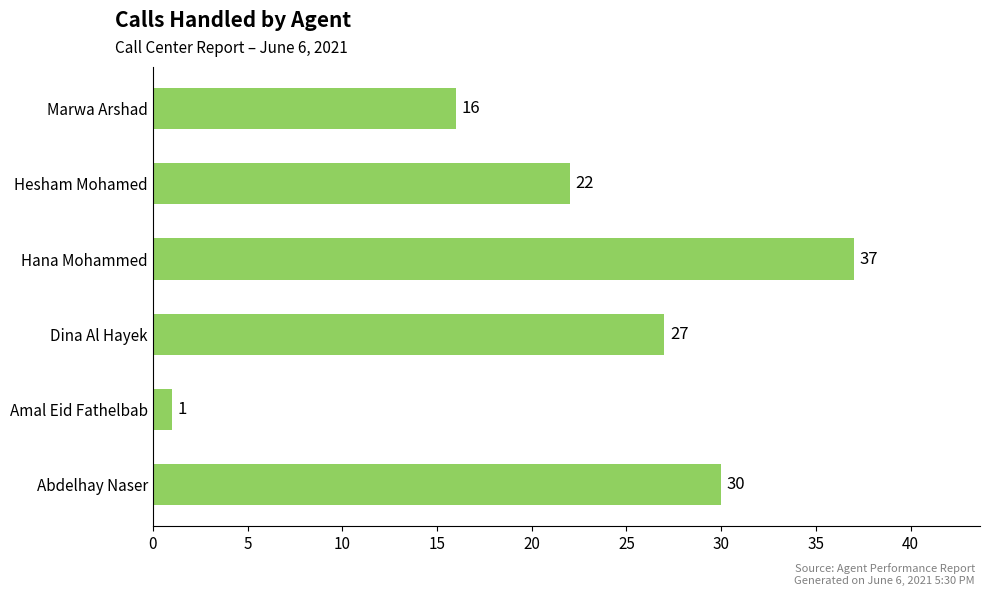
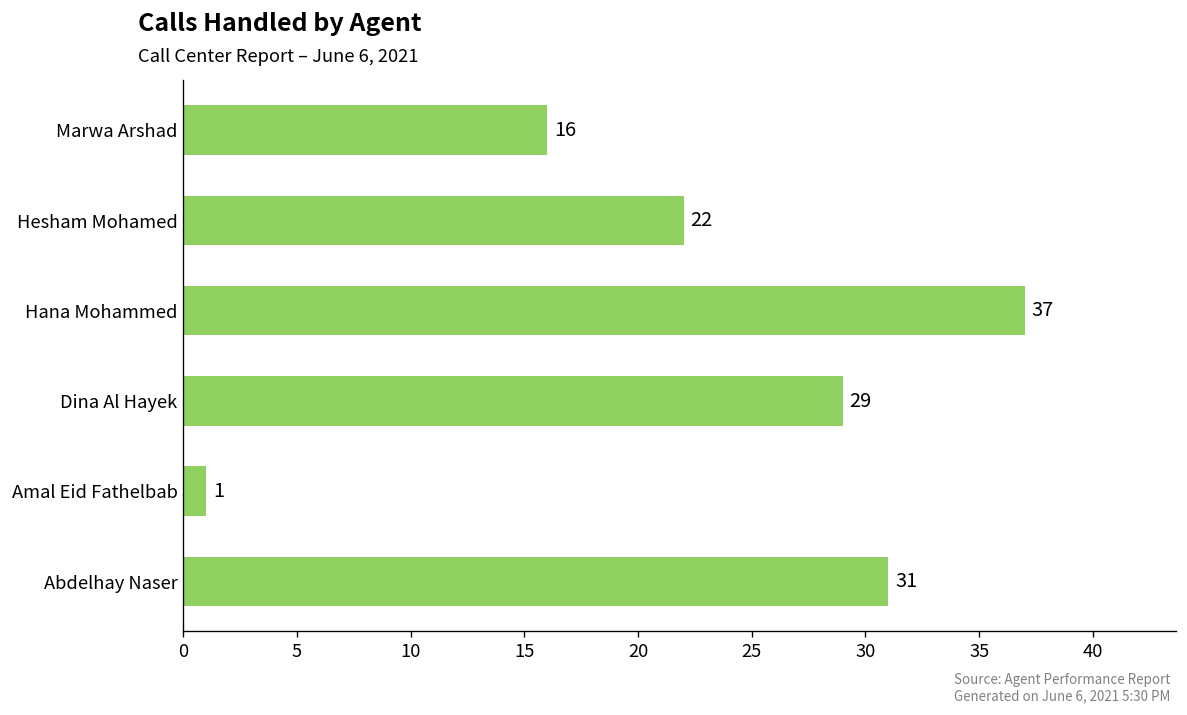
Dina Al Hayek: 27 -> 29
Abdelhay Naser: 30 -> 31
